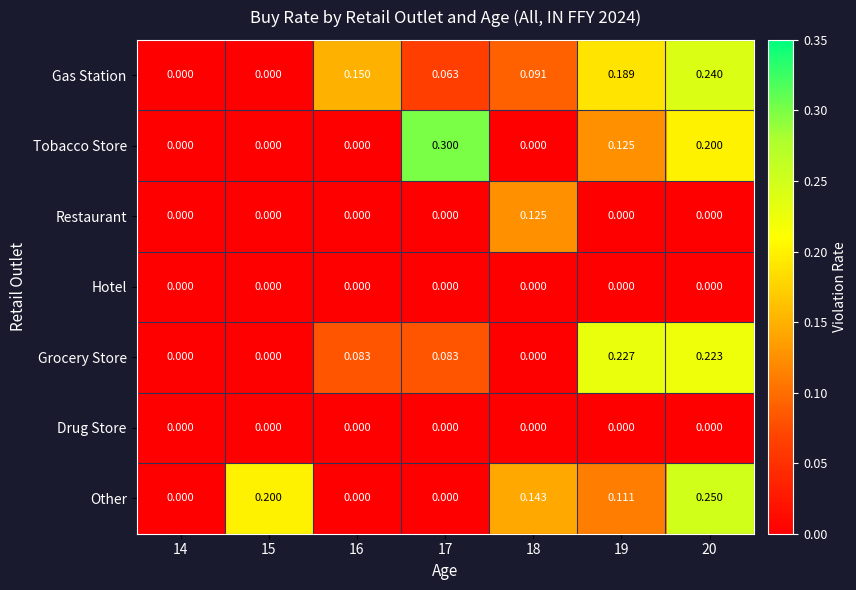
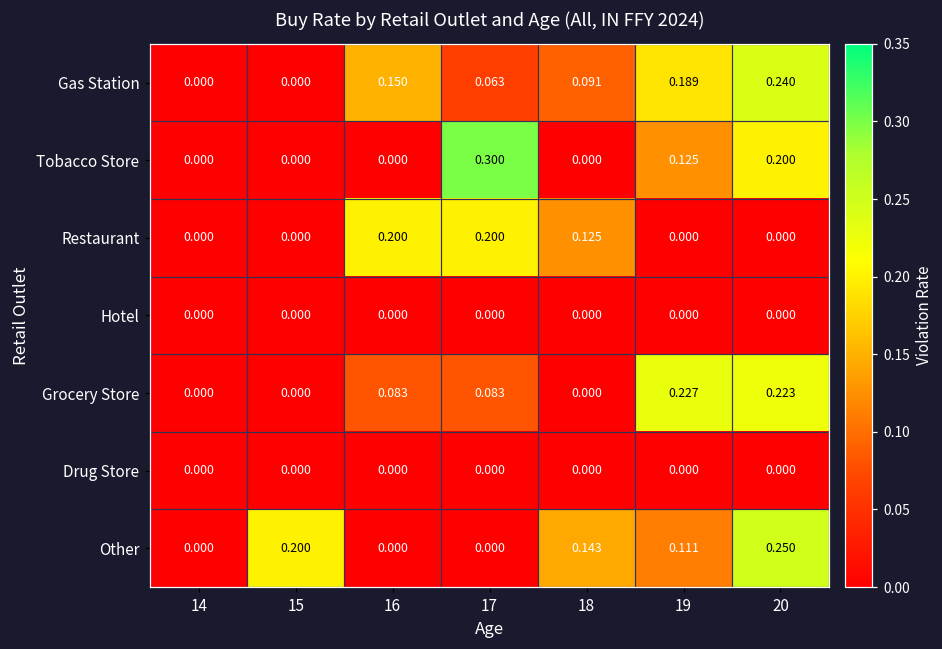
Restaurant, 16: 0.000 -> 0.200
Restaurant, 17: 0.000 -> 0.200
